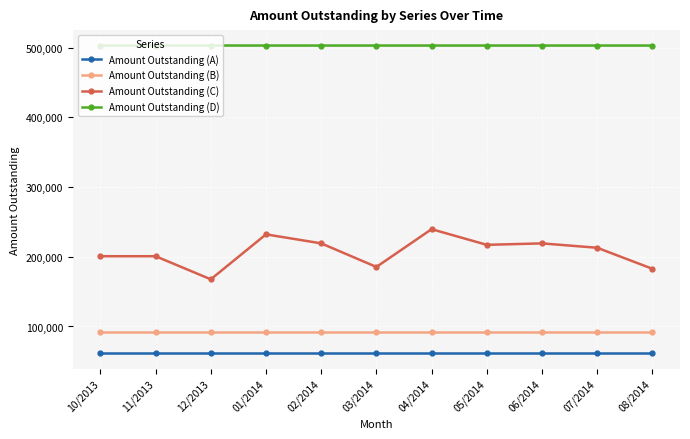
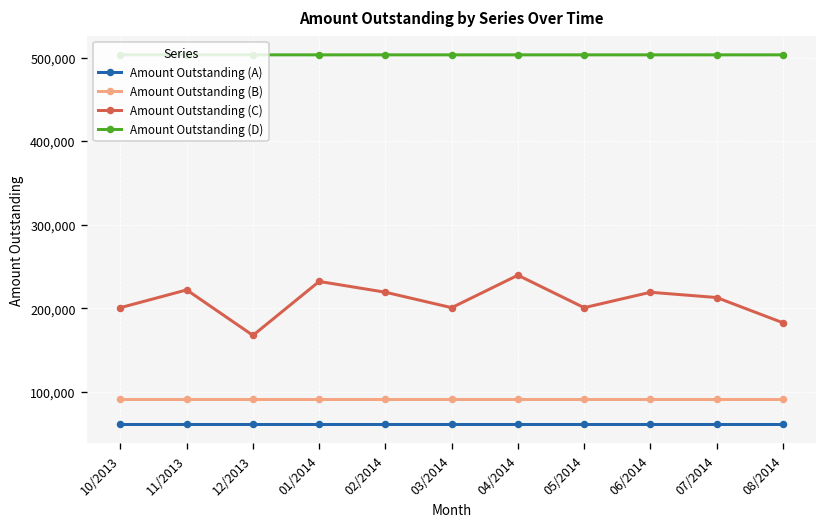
Amount Outstanding (C), 11/2013: 200,000 -> 220,000
Amount Outstanding (C), 03/2014: 190,000 -> 200,000
Amount Outstanding (C), 05/2014: 220,000 -> 200,000
